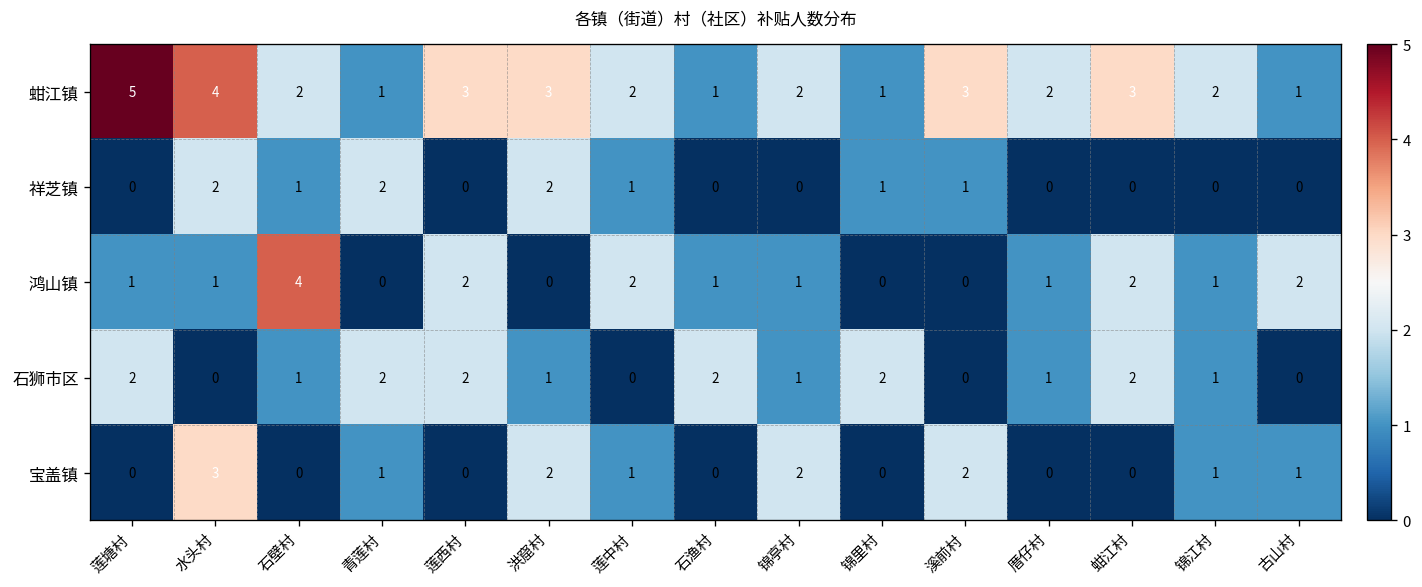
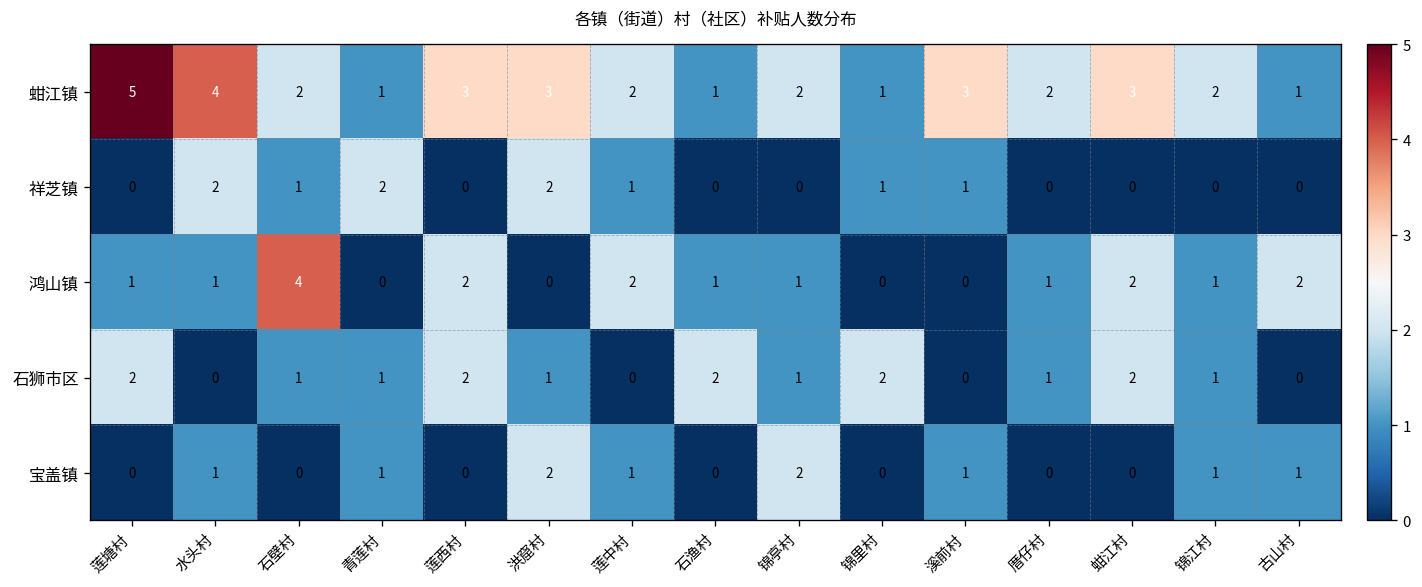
石狮市区, 青莲村: 2 -> 1
宝盖镇, 水头村: 3 -> 1
宝盖镇, 溪前村: 2 -> 1
